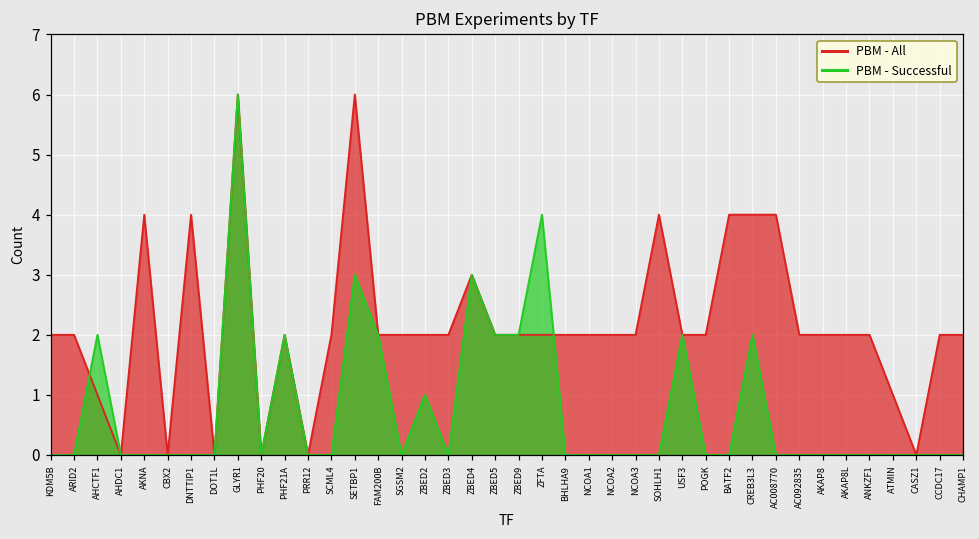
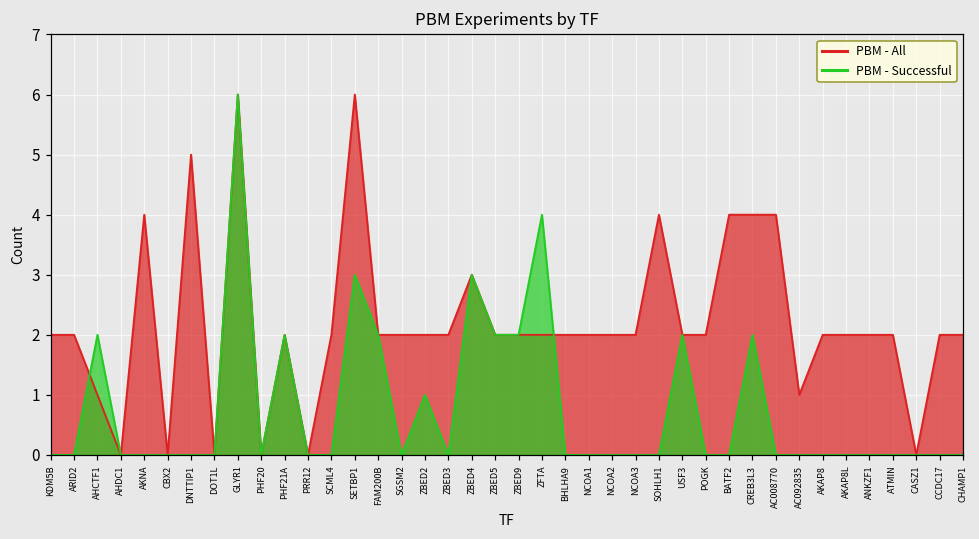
PBM - All, DNTTIP1: 4 -> 5
PBM - All, AC092835: 2 -> 1
PBM - All, ATMIN: 1 -> 2
